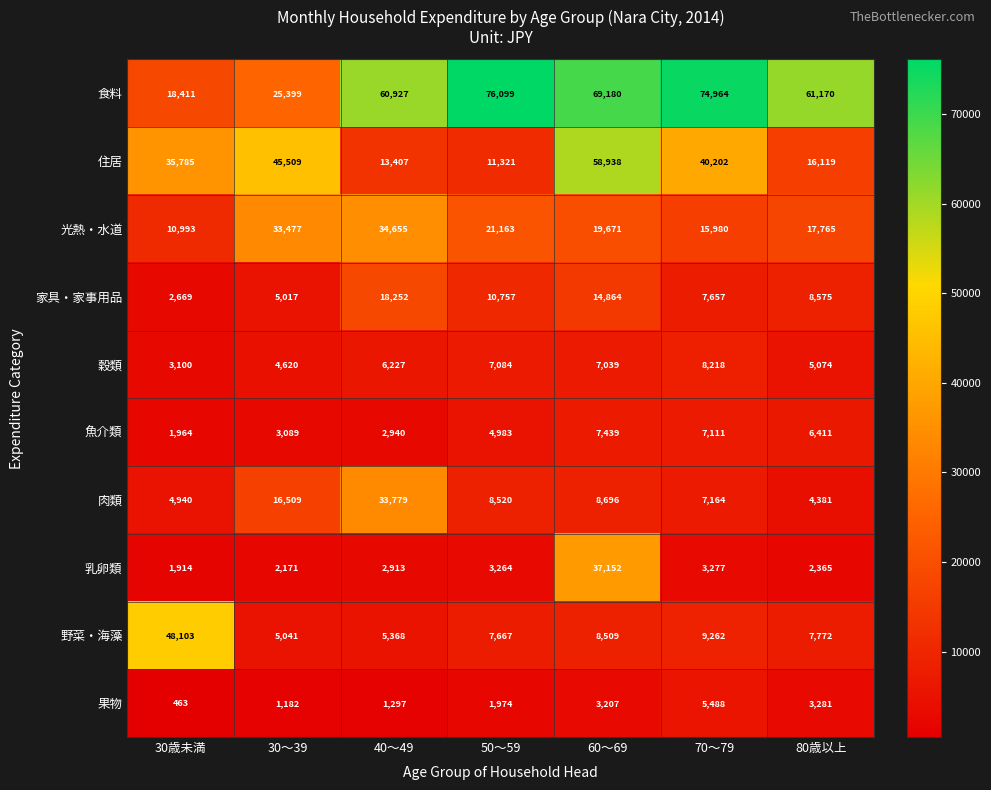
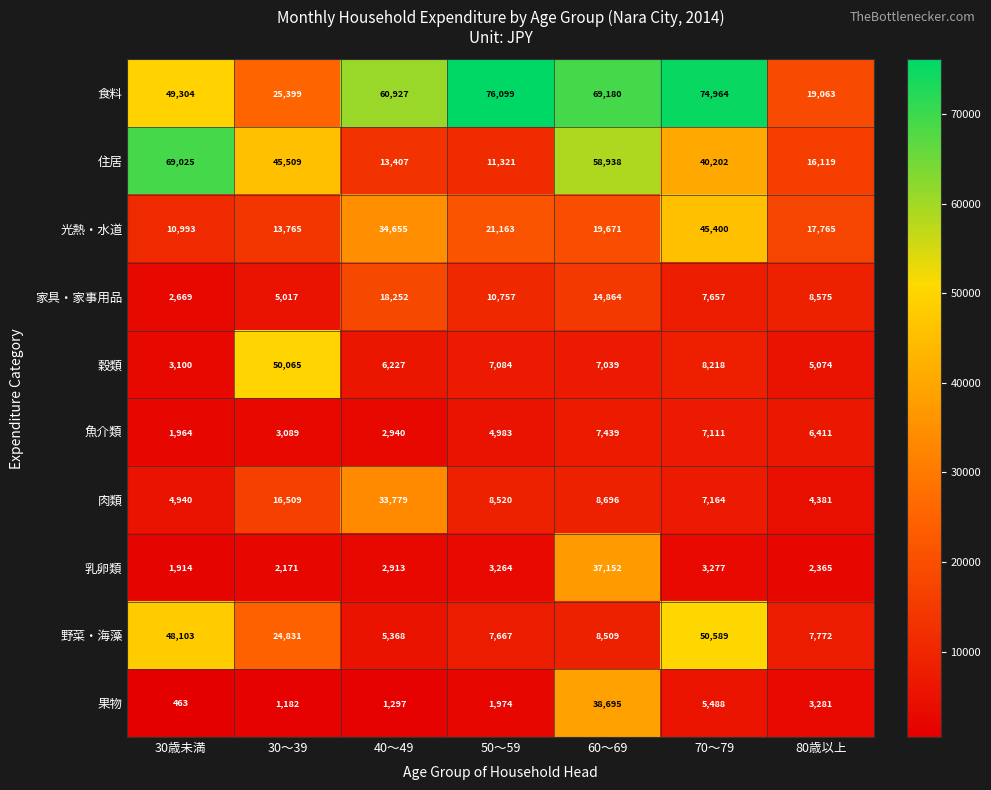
食料, 30歳未満: 18,411 -> 49,304
食料, 80歳以上: 61,170 -> 19,063
住居, 30歳未満: 35,785 -> 69,025
光熱・水道, 30～39: 33,477 -> 13,765
光熱・水道, 70～79: 15,980 -> 45,400
穀類, 30～39: 4,620 -> 50,065
野菜・海藻, 30～39: 5,041 -> 24,831
野菜・海藻, 70～79: 9,262 -> 50,589
果物, 60～69: 3,207 -> 38,695
